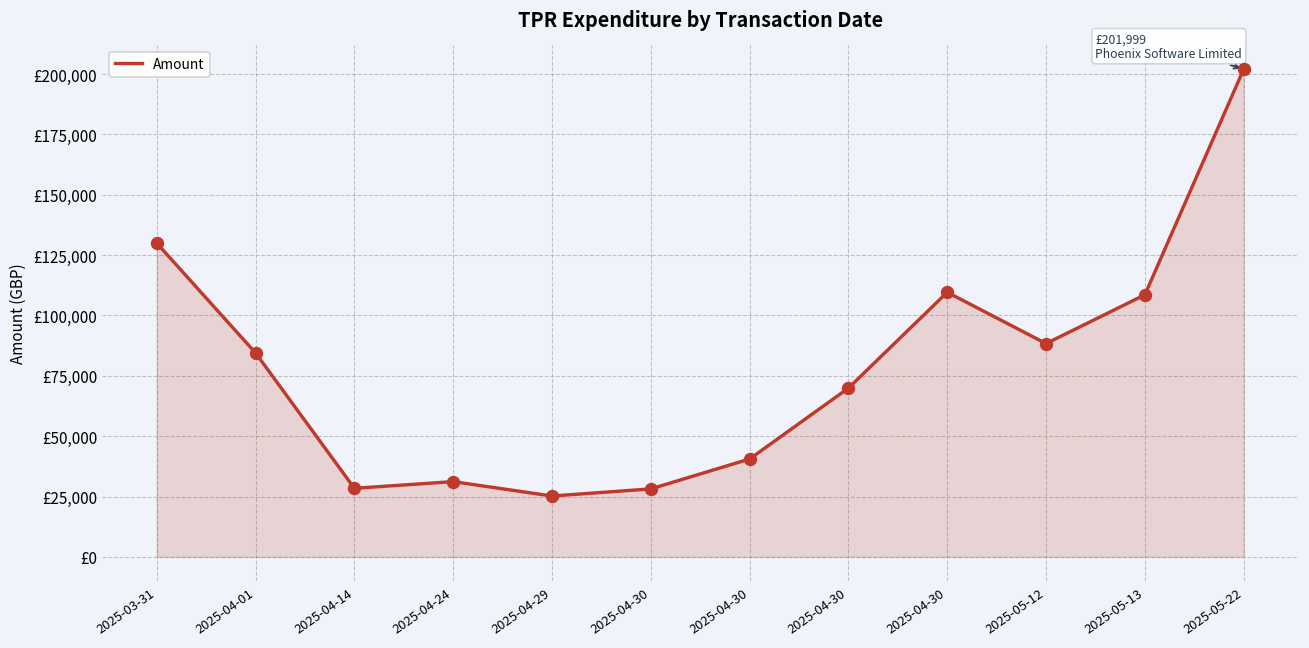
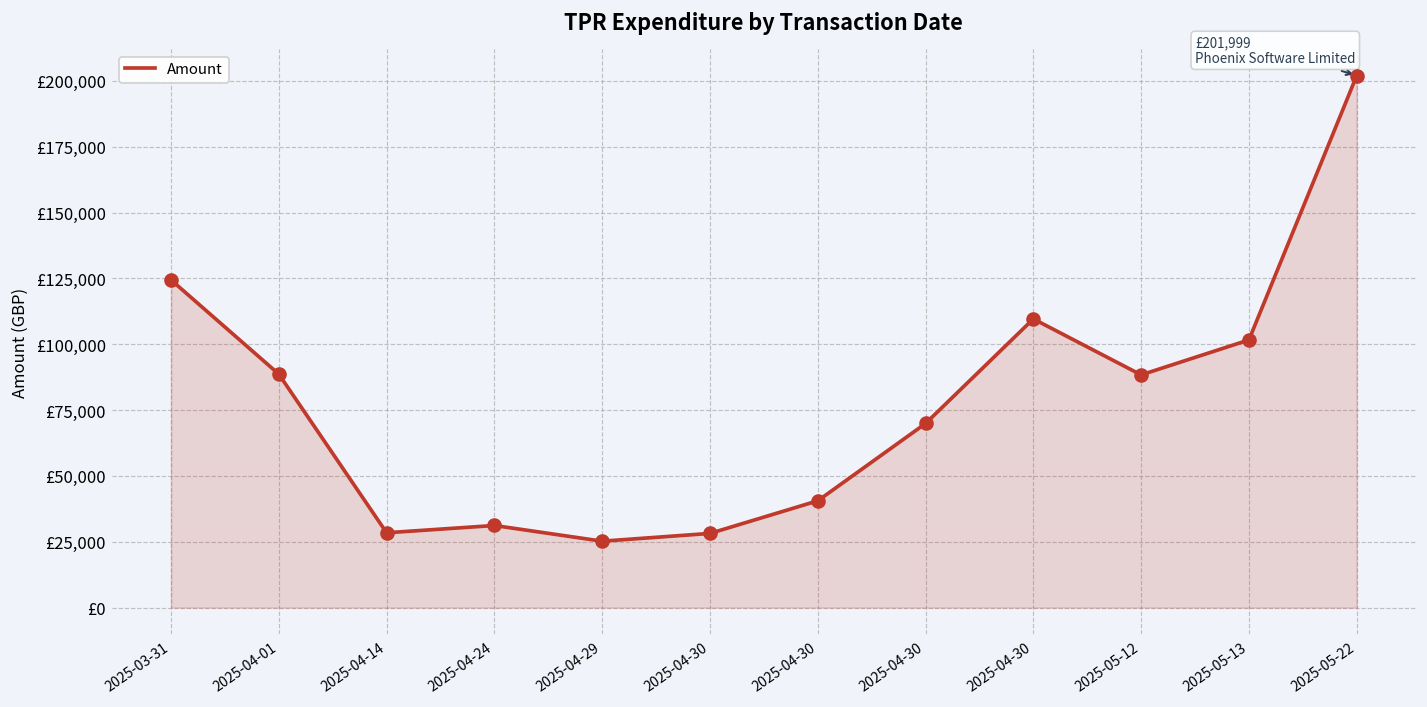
2025-03-31: £130,000 -> £124,000
2025-04-01: £84,000 -> £89,000
2025-05-13: £109,000 -> £102,000
